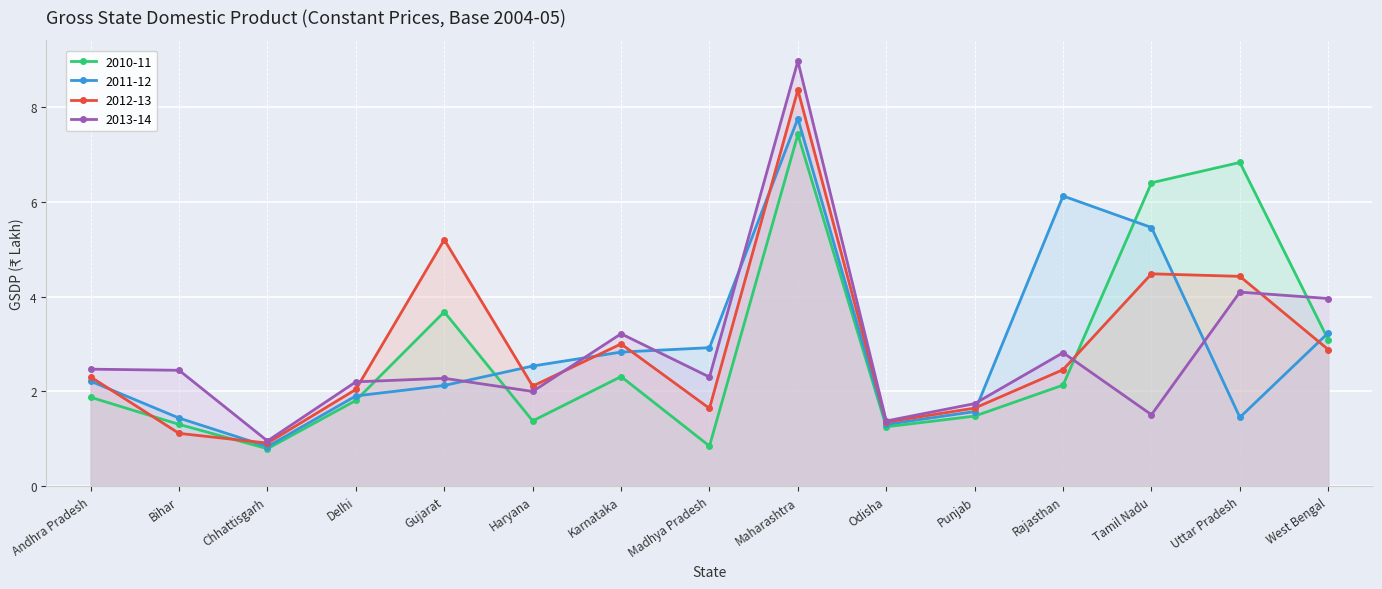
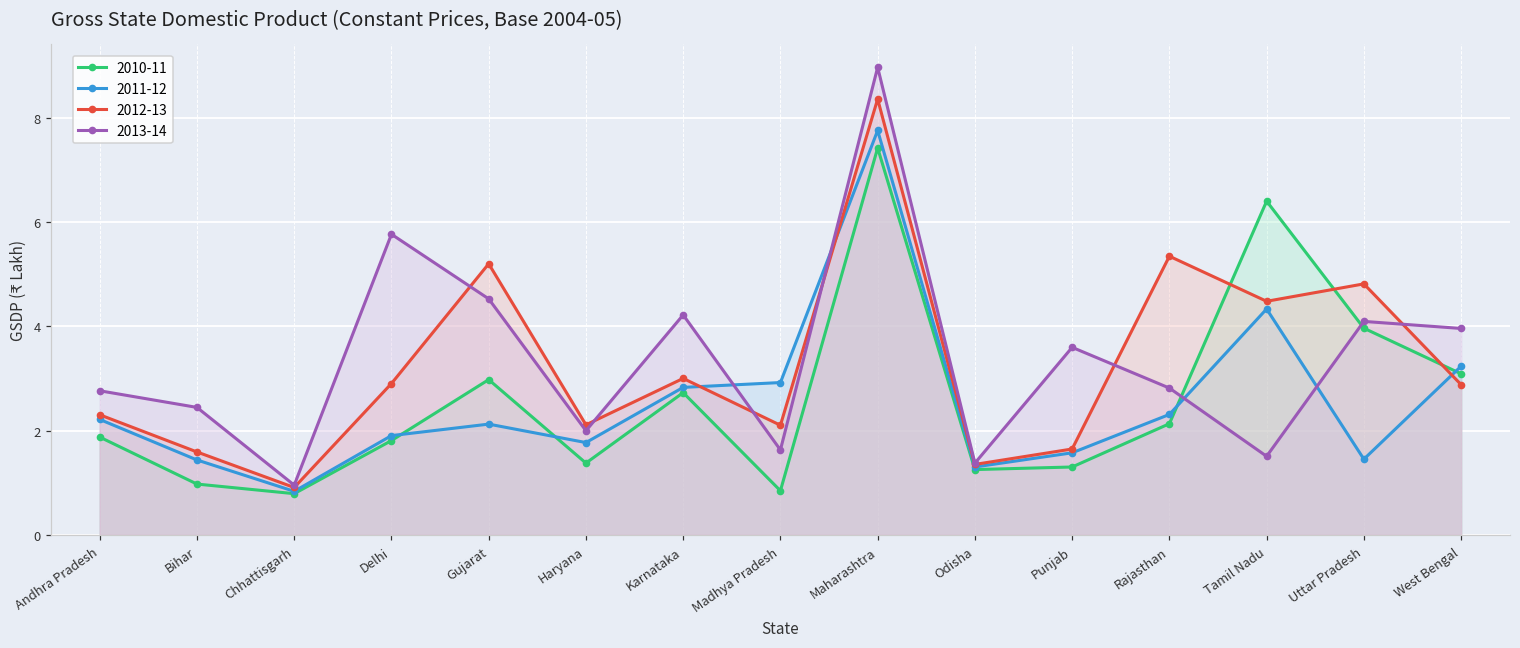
2013-14, Andhra Pradesh: 2.5 -> 2.8
2010-11, Bihar: 1.3 -> 1.0
2012-13, Bihar: 1.1 -> 1.6
2012-13, Delhi: 2.0 -> 2.9
2013-14, Delhi: 2.2 -> 5.8
2010-11, Gujarat: 3.7 -> 3.0
2013-14, Gujarat: 2.3 -> 4.5
2011-12, Haryana: 2.5 -> 1.8
2010-11, Karnataka: 2.3 -> 2.7
2013-14, Karnataka: 3.2 -> 4.2
2012-13, Madhya Pradesh: 1.6 -> 2.1
2013-14, Madhya Pradesh: 2.3 -> 1.6
2010-11, Punjab: 1.5 -> 1.3
2013-14, Punjab: 1.7 -> 3.6
2011-12, Rajasthan: 6.1 -> 2.3
2012-13, Rajasthan: 2.5 -> 5.3
2011-12, Tamil Nadu: 5.5 -> 4.3
2010-11, Uttar Pradesh: 6.8 -> 4.0
2012-13, Uttar Pradesh: 4.4 -> 4.8
